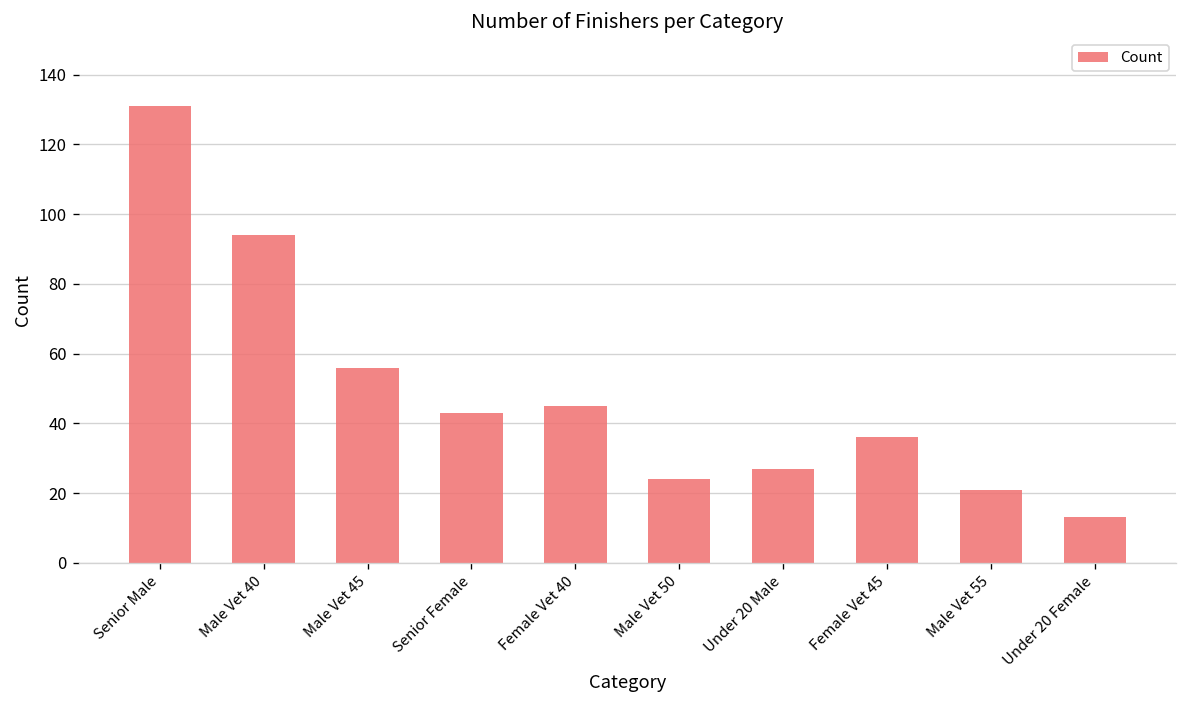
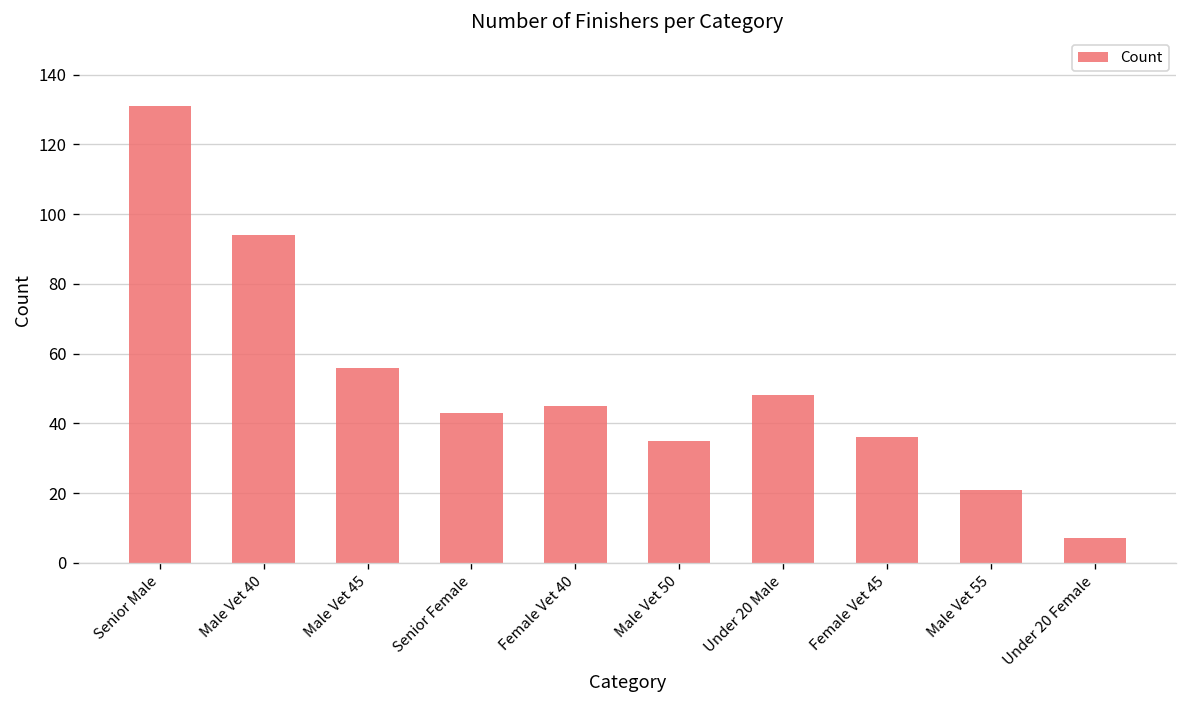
Male Vet 50: 24 -> 35
Under 20 Male: 27 -> 48
Under 20 Female: 13 -> 7
